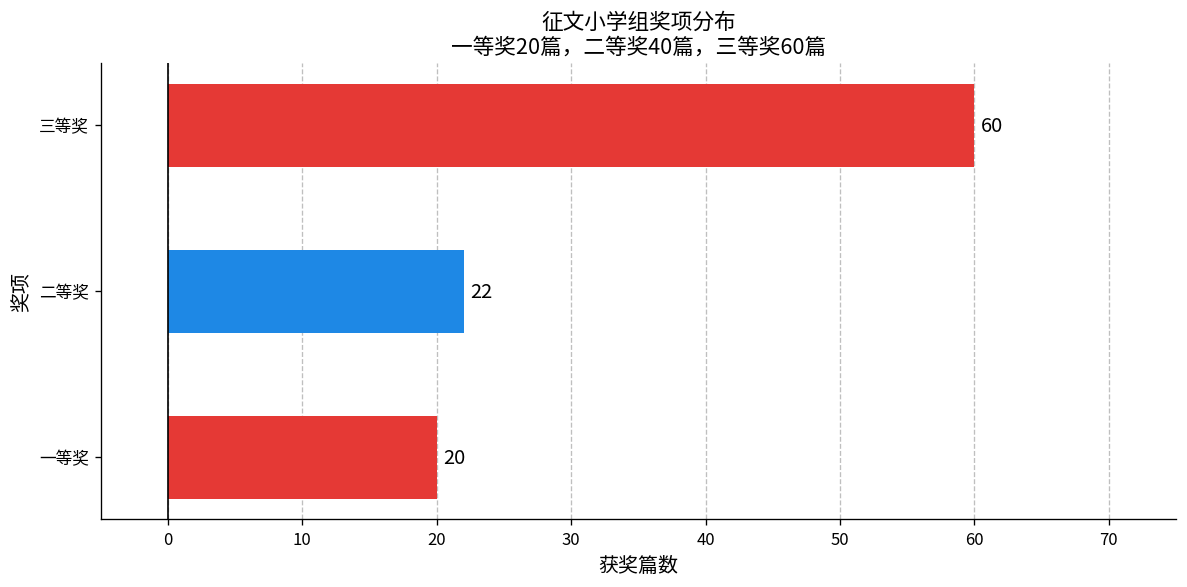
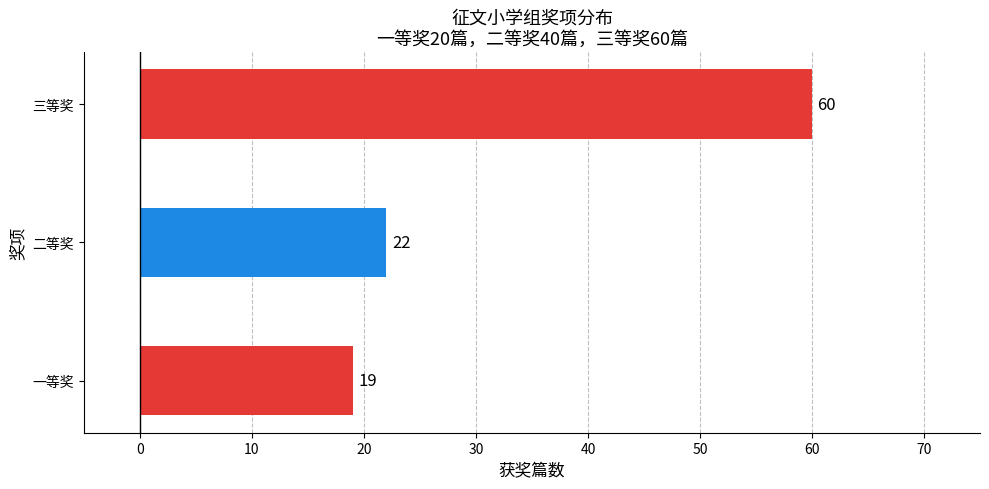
一等奖: 20 -> 19
